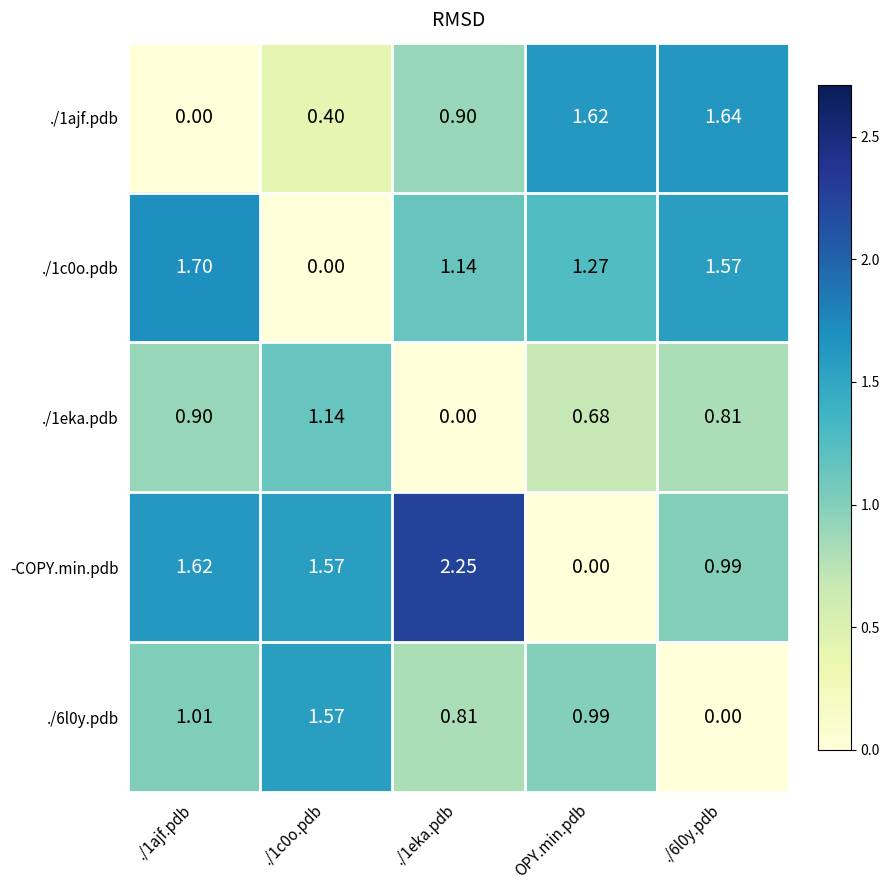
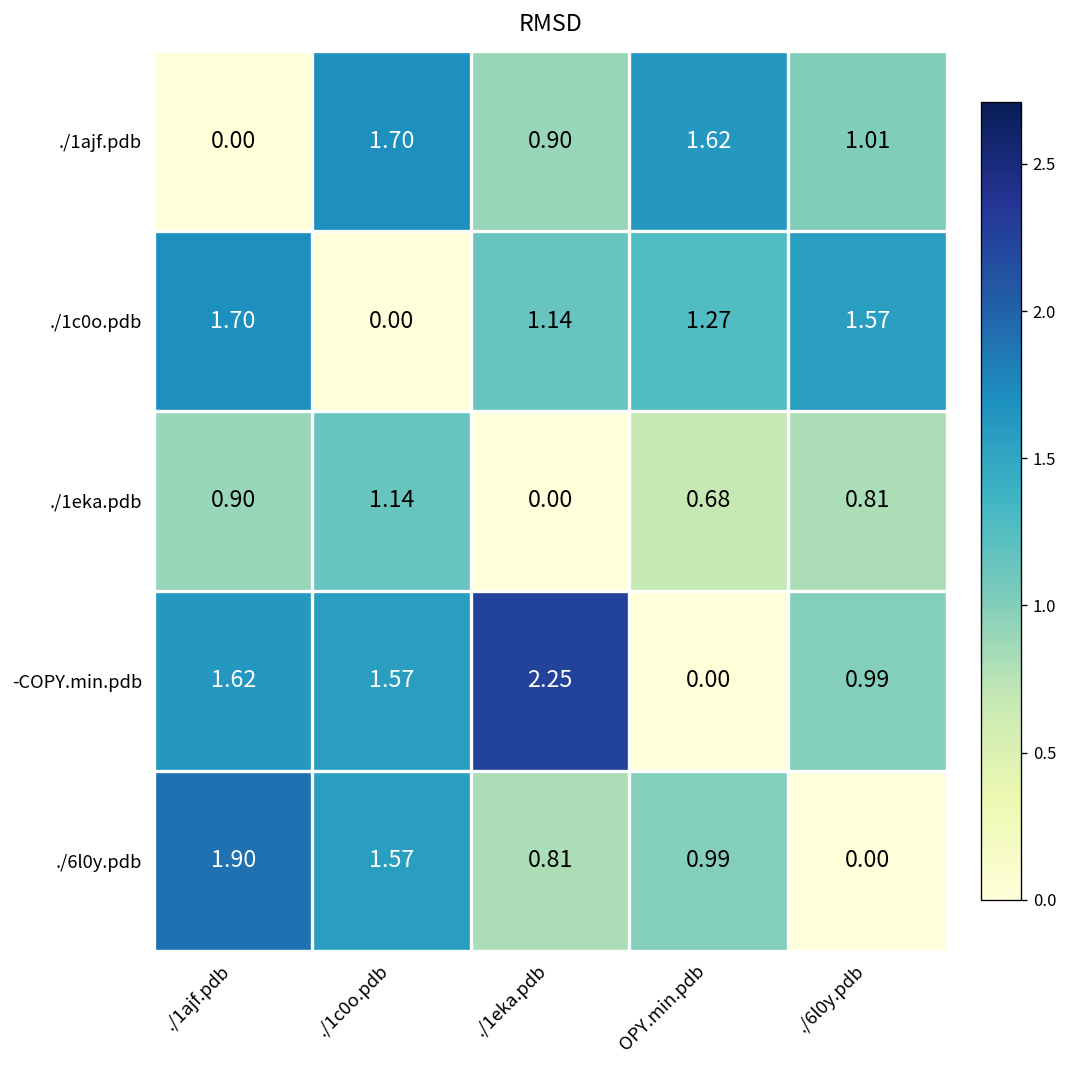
./1ajf.pdb, ./1c0o.pdb: 0.40 -> 1.70
./1ajf.pdb, ./6l0y.pdb: 1.64 -> 1.01
./6l0y.pdb, ./1ajf.pdb: 1.01 -> 1.90
